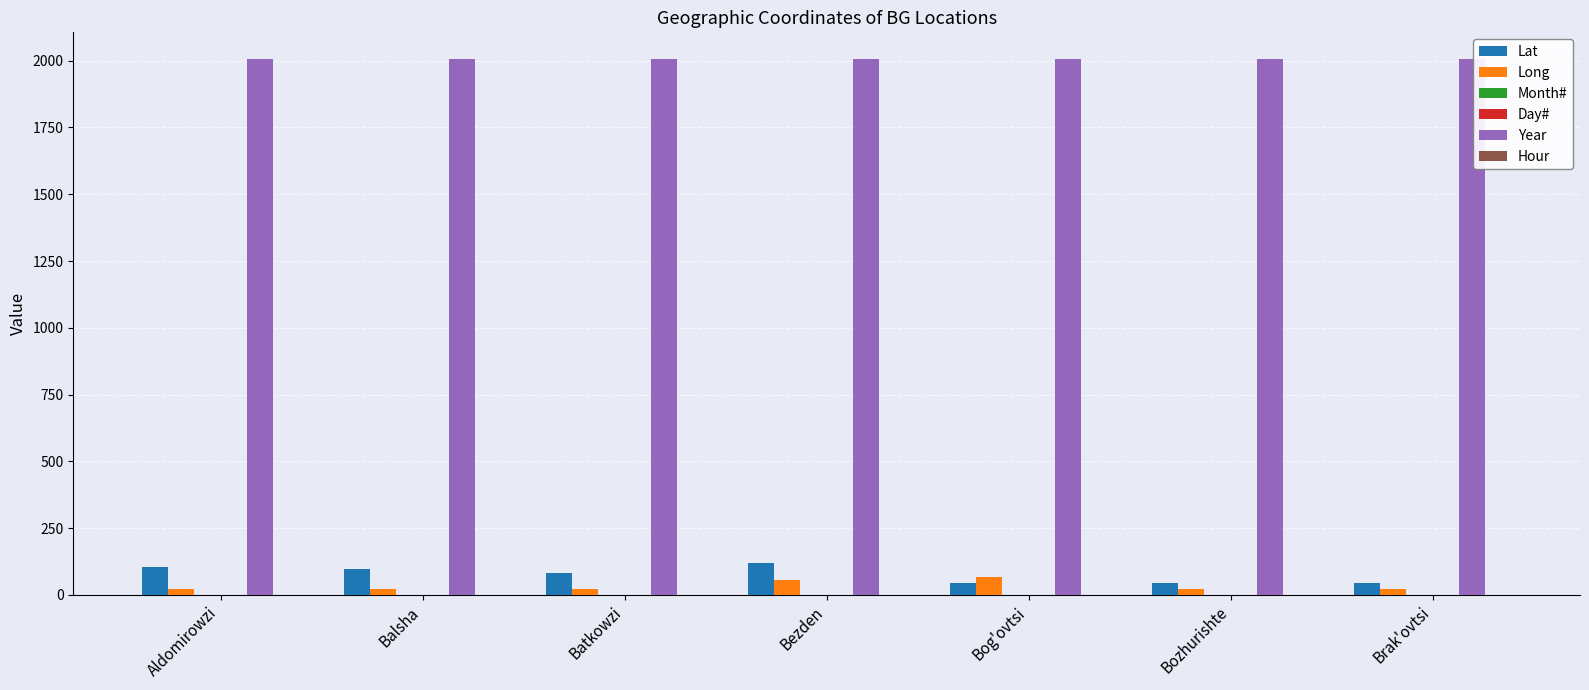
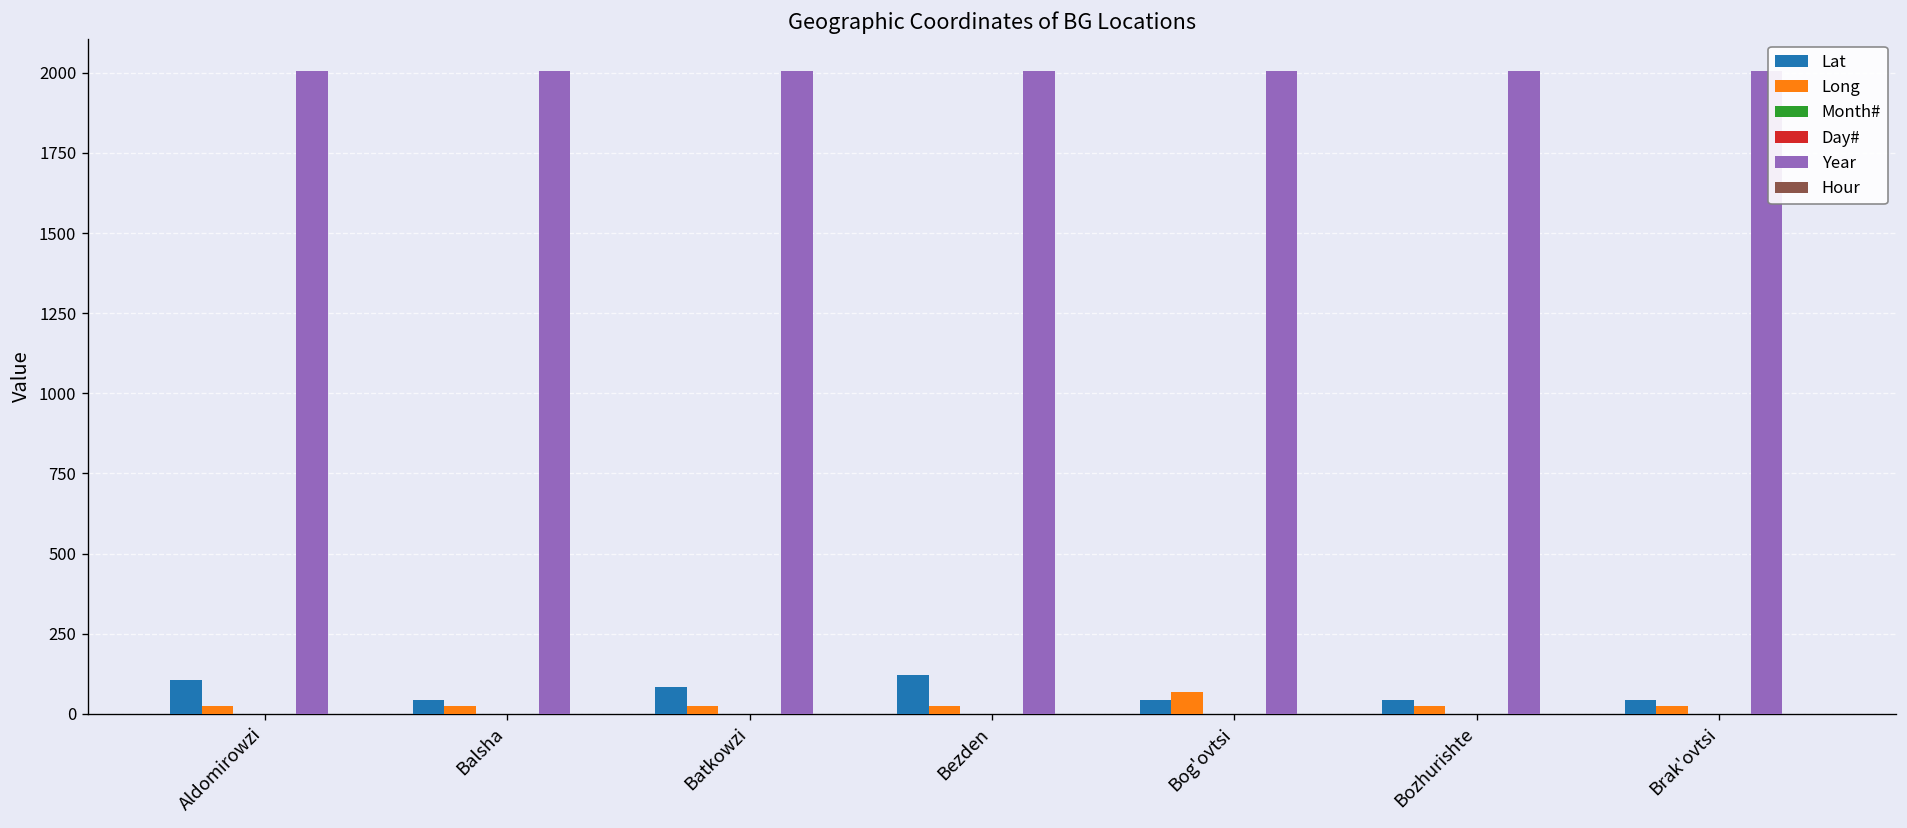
Lat, Balsha: 100 -> 40
Long, Bezden: 50 -> 20
